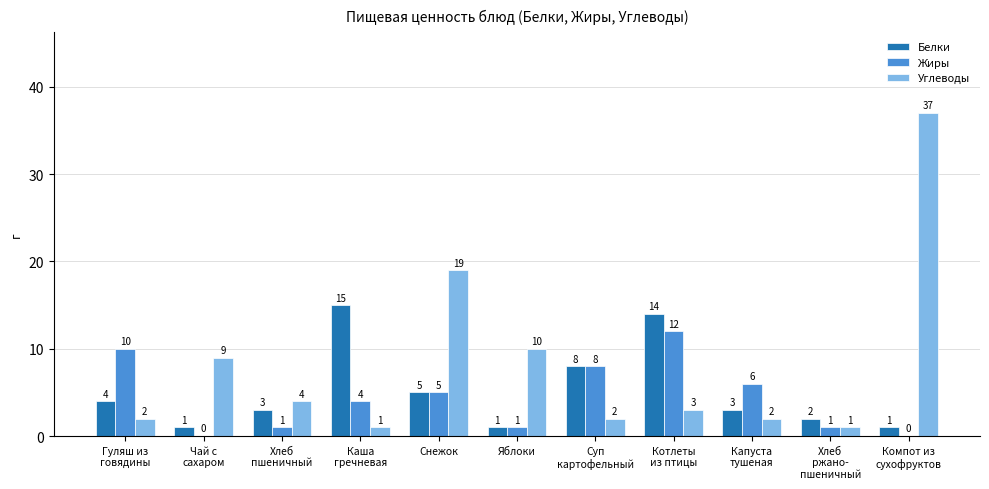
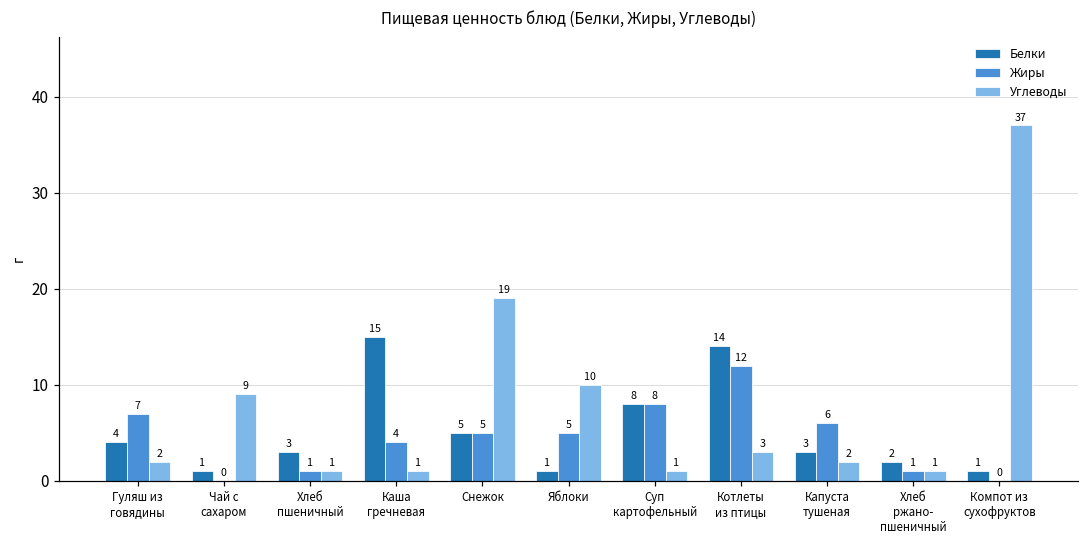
Жиры, Гуляш из говядины: 10 -> 7
Углеводы, Хлеб пшеничный: 4 -> 1
Жиры, Яблоки: 1 -> 5
Углеводы, Суп картофельный: 2 -> 1
